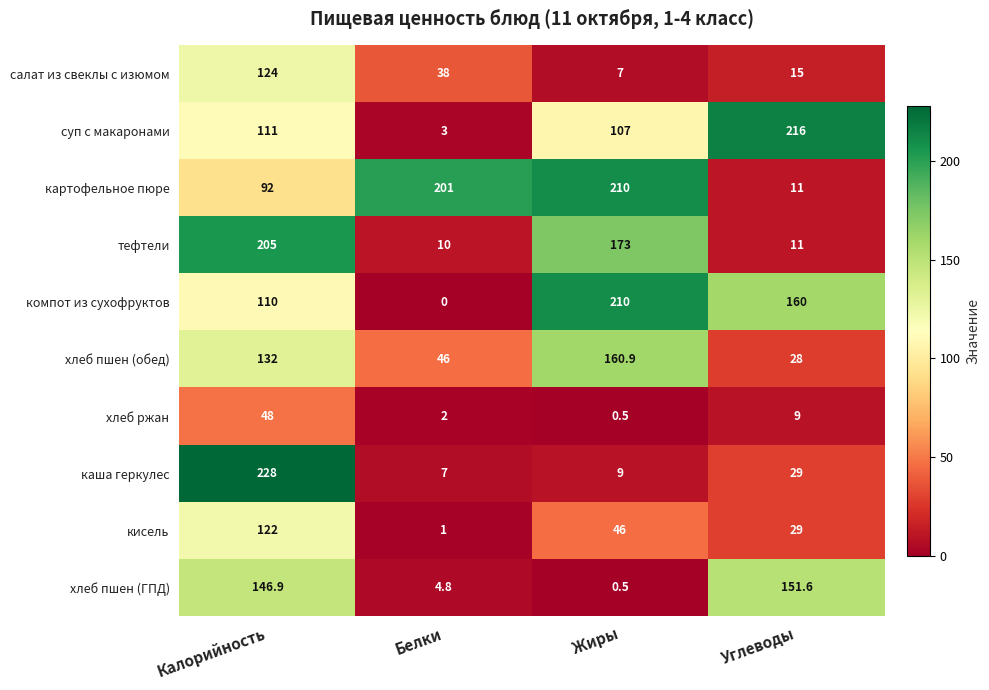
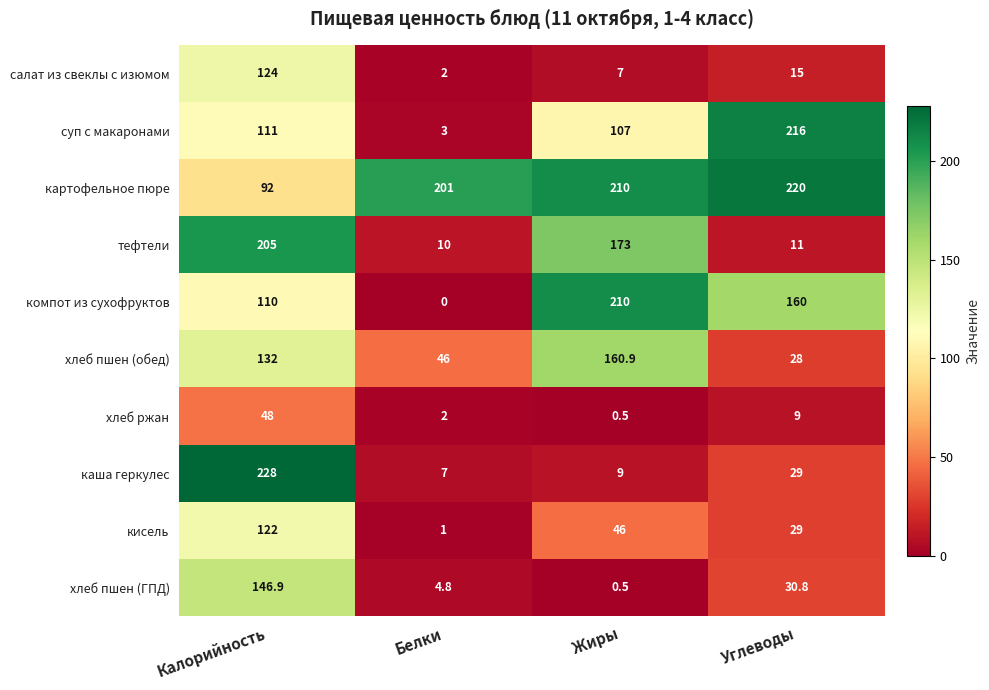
салат из свеклы с изюмом, Белки: 38 -> 2
картофельное пюре, Углеводы: 11 -> 220
хлеб пшен (ГПД), Углеводы: 151.6 -> 30.8
